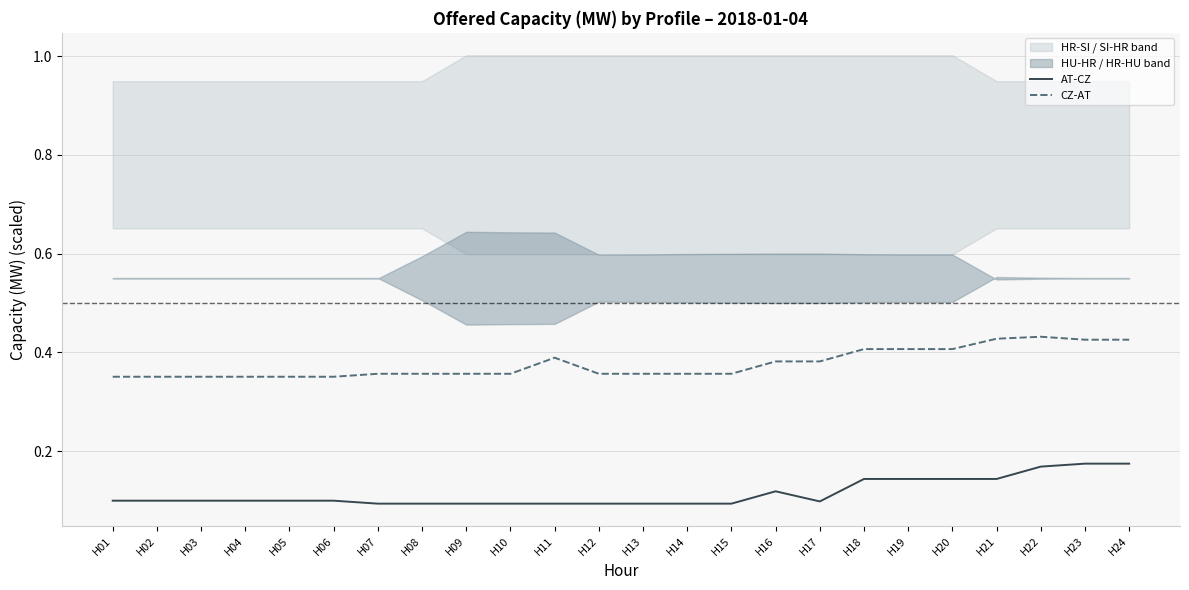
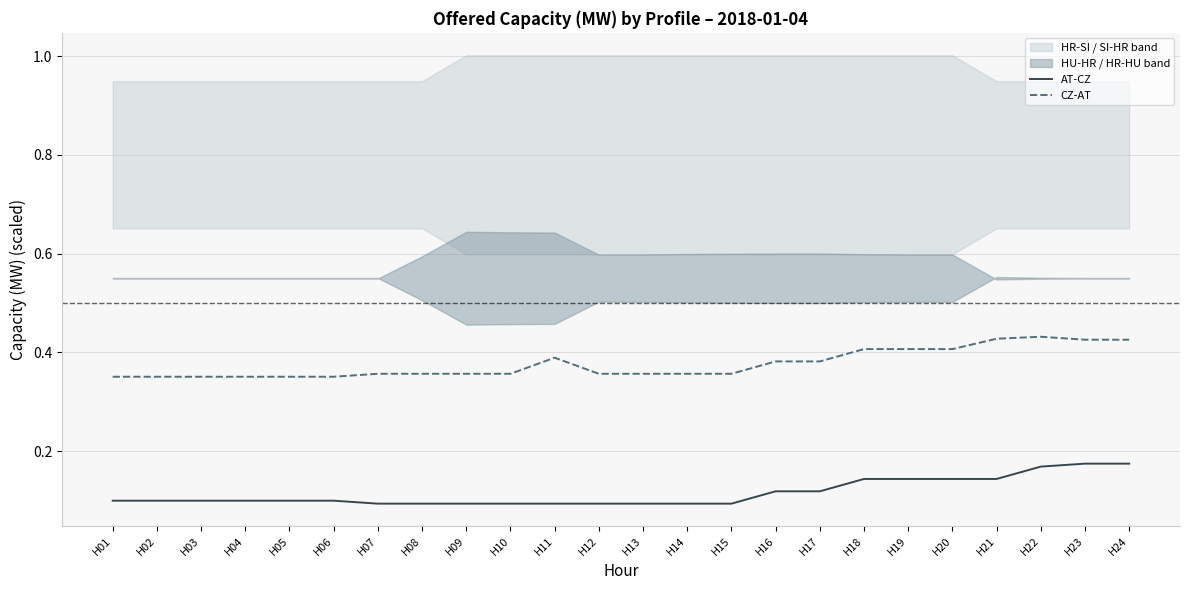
AT-CZ, H17: 0.10 -> 0.12
